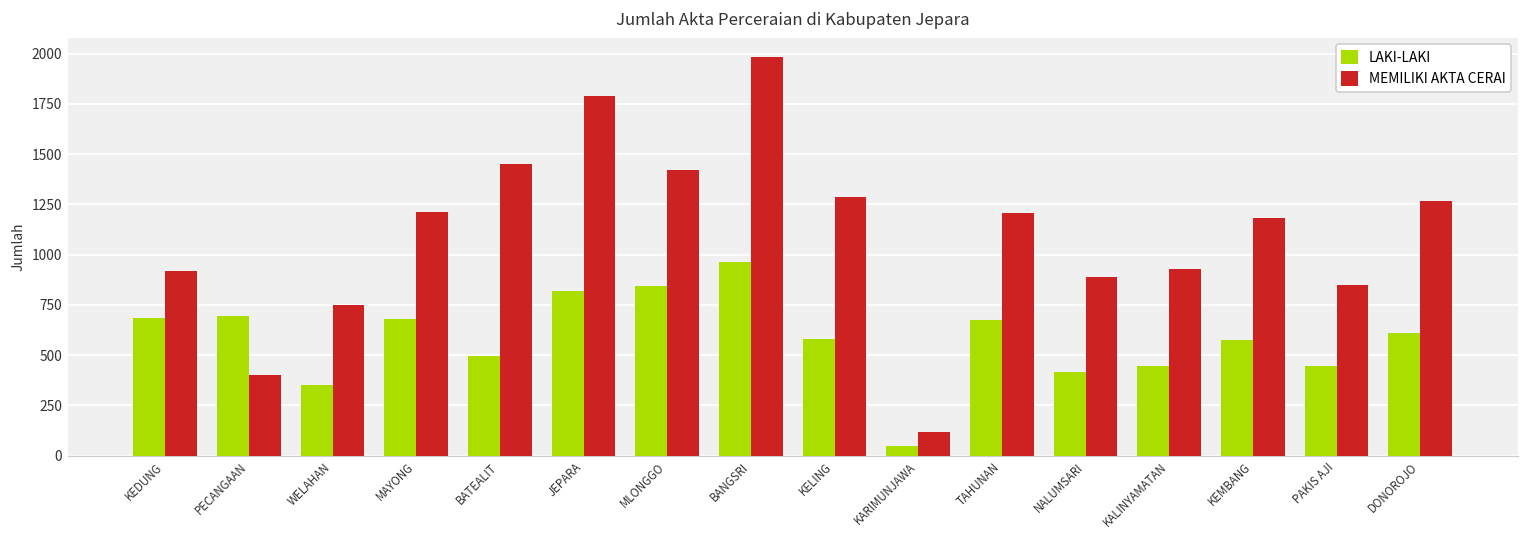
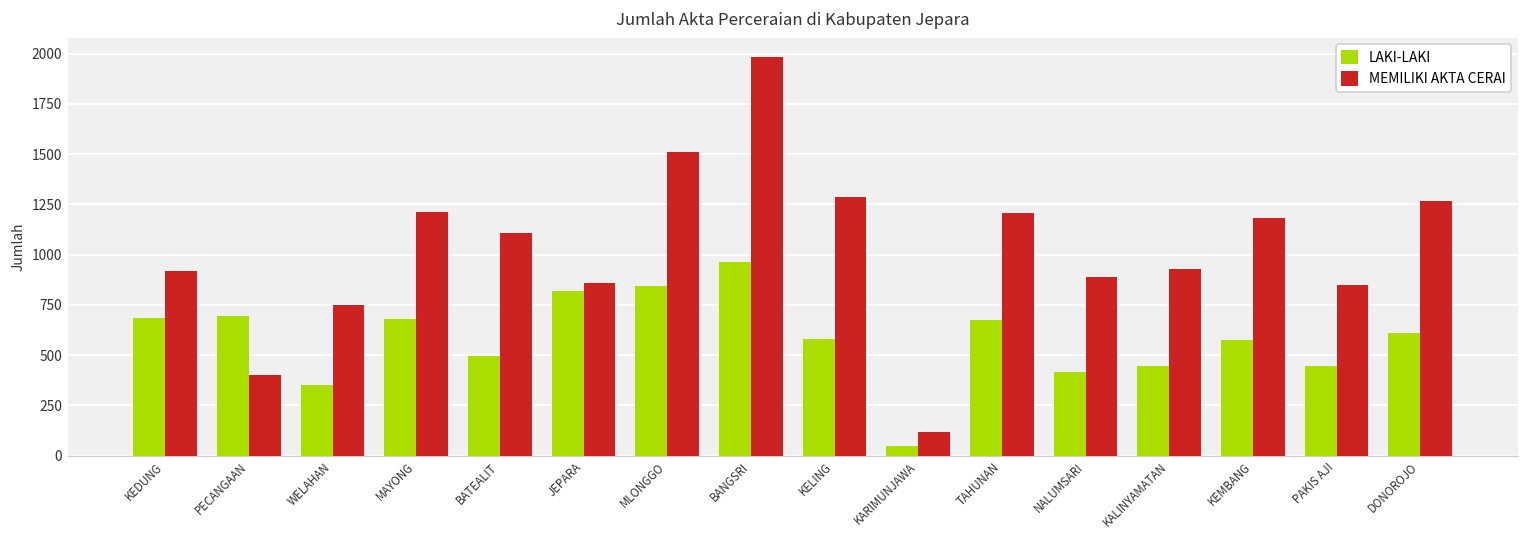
MEMILIKI AKTA CERAI, BATEALIT: 1450 -> 1110
MEMILIKI AKTA CERAI, JEPARA: 1790 -> 860
MEMILIKI AKTA CERAI, MLONGGO: 1420 -> 1510
